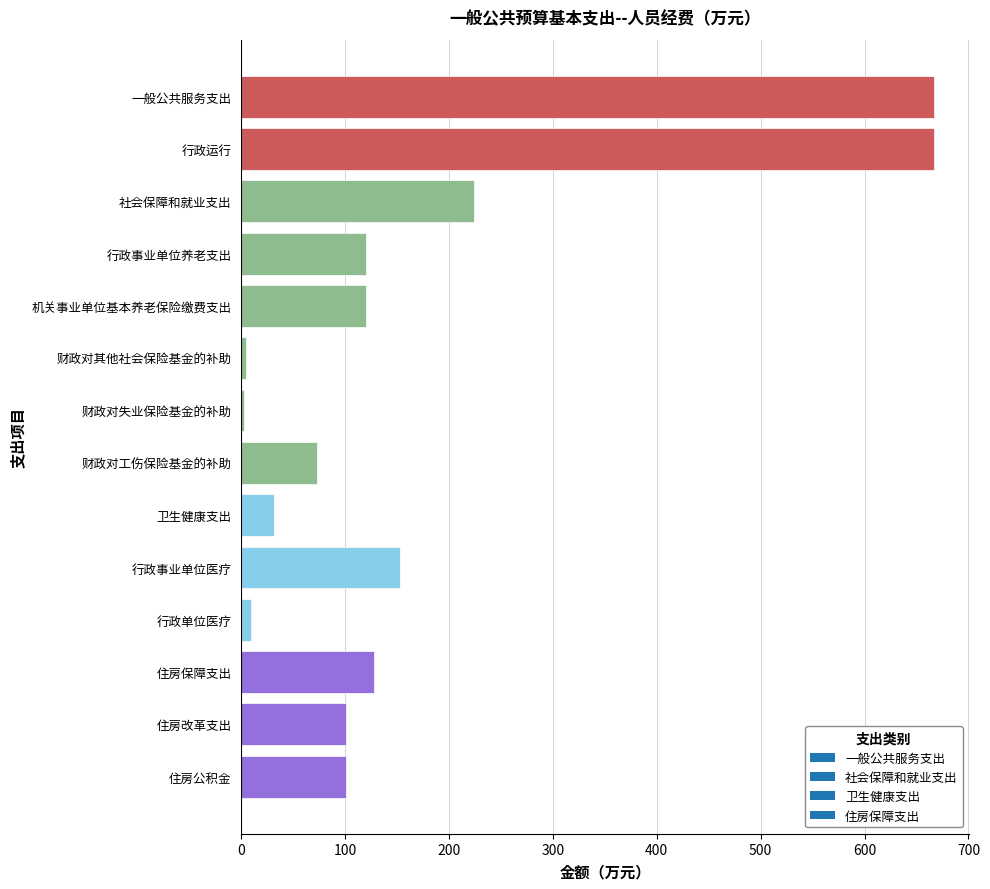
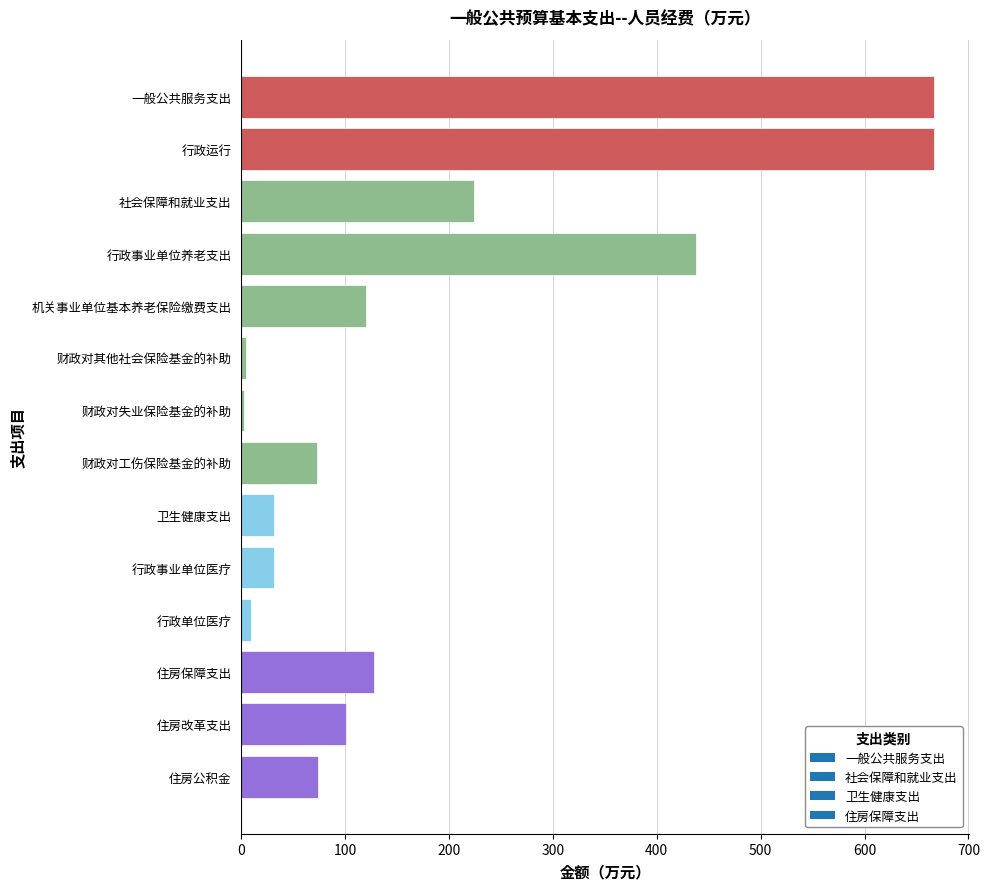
行政事业单位养老支出: 120 -> 437
行政事业单位医疗: 153 -> 31
住房公积金: 101 -> 74
